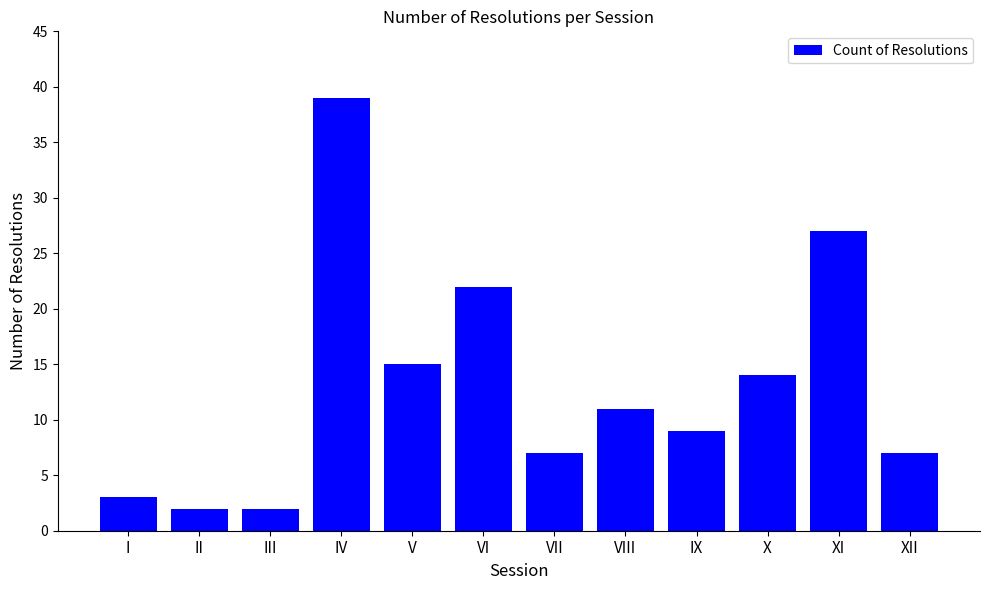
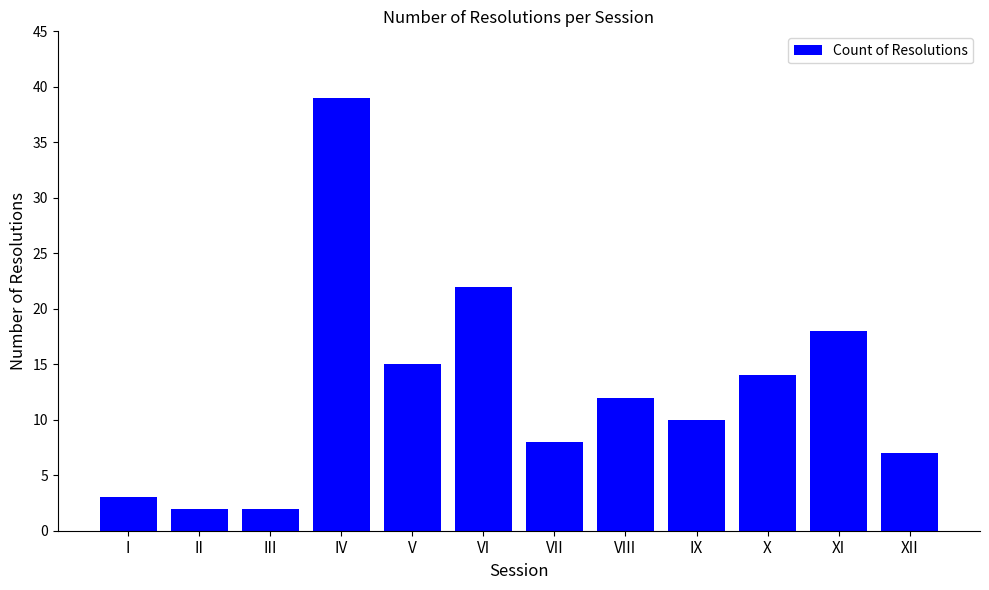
VII: 7 -> 8
VIII: 11 -> 12
IX: 9 -> 10
XI: 27 -> 18
